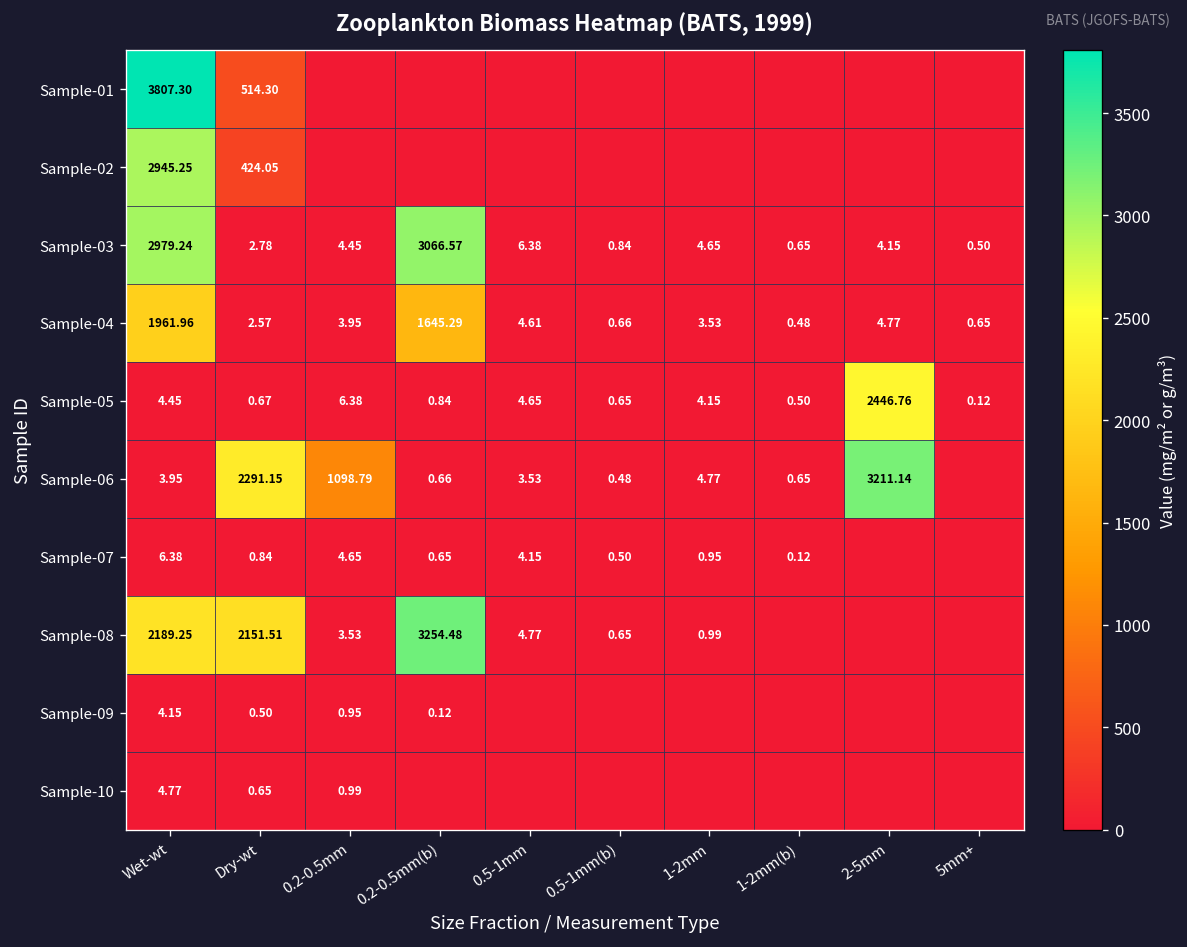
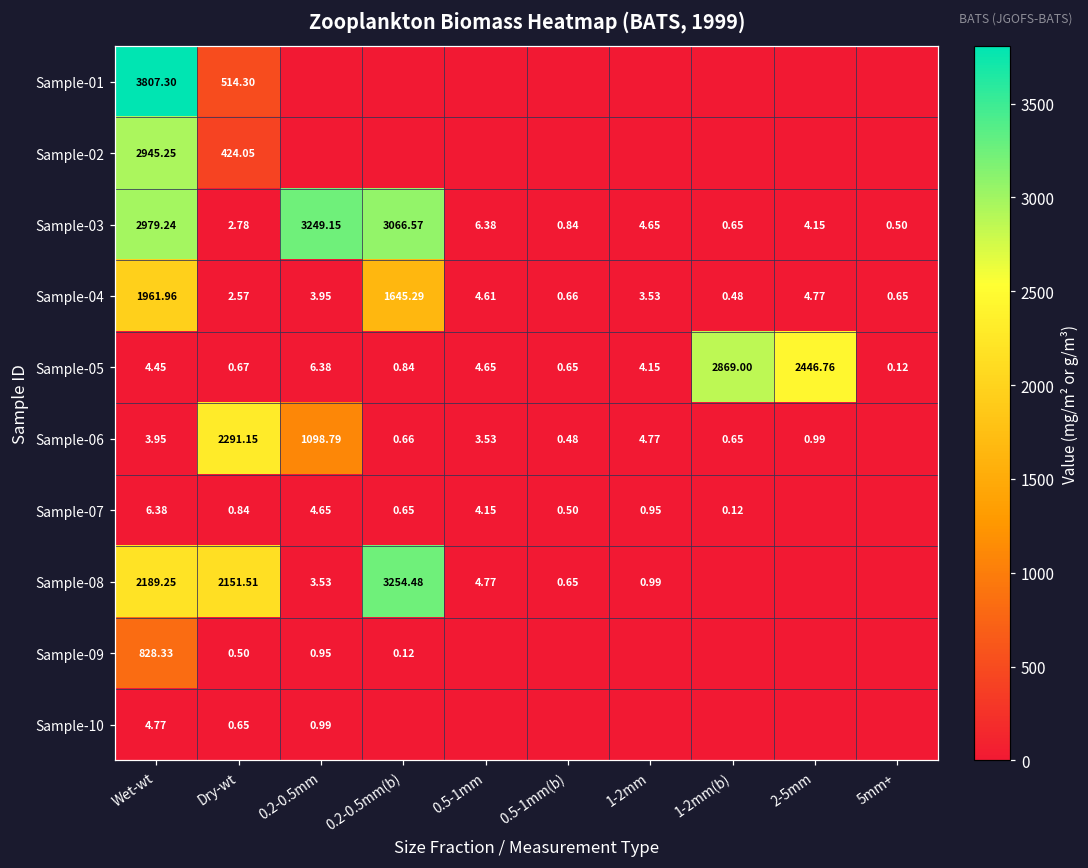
Sample-03, 0.2-0.5mm: 4.45 -> 3249.15
Sample-05, 1-2mm(b): 0.50 -> 2869.00
Sample-06, 2-5mm: 3211.14 -> 0.99
Sample-09, Wet-wt: 4.15 -> 828.33
